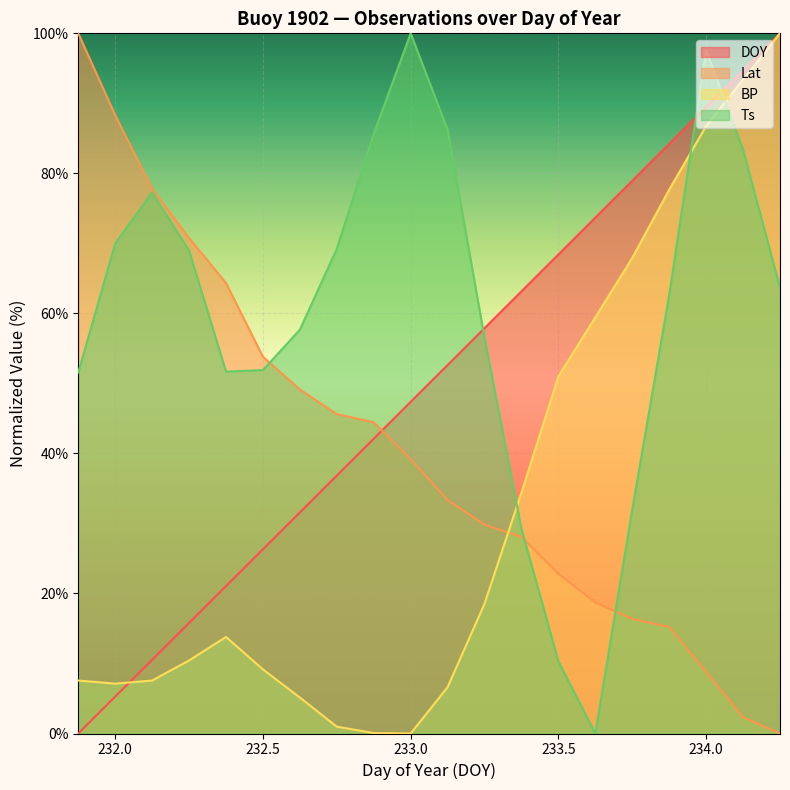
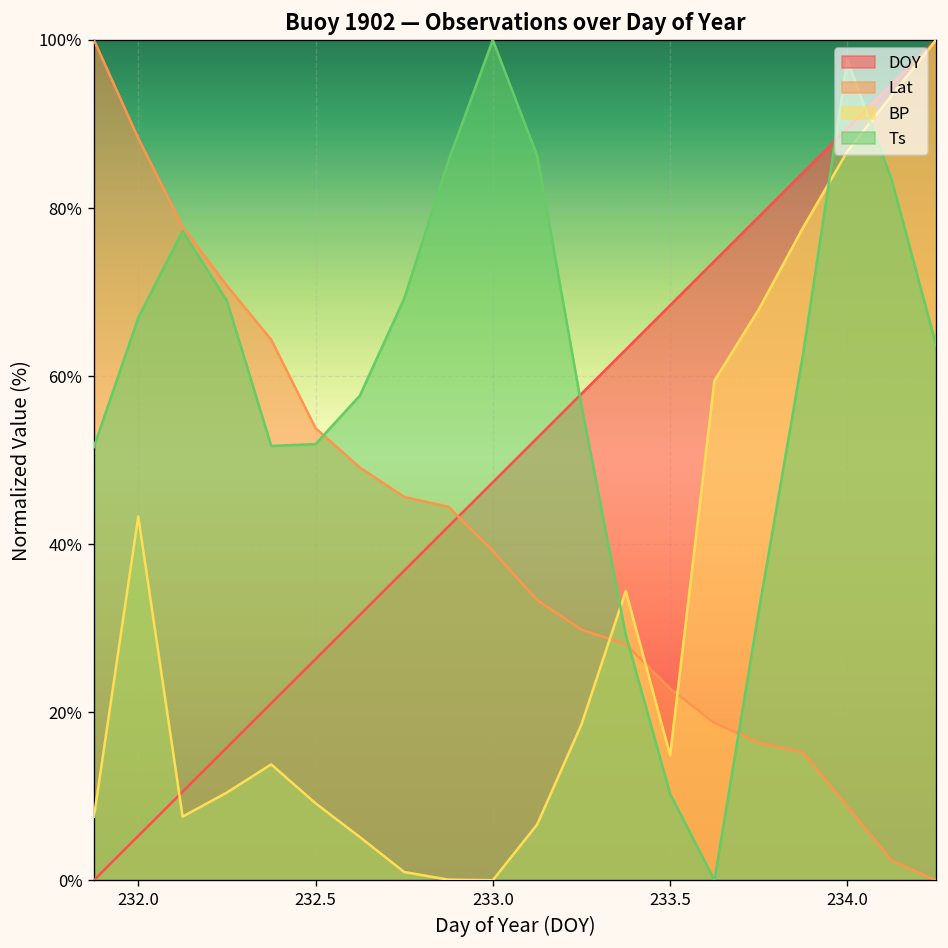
BP, 232.0: 7% -> 43%
Ts, 232.0: 70% -> 67%
BP, 233.5: 51% -> 15%
